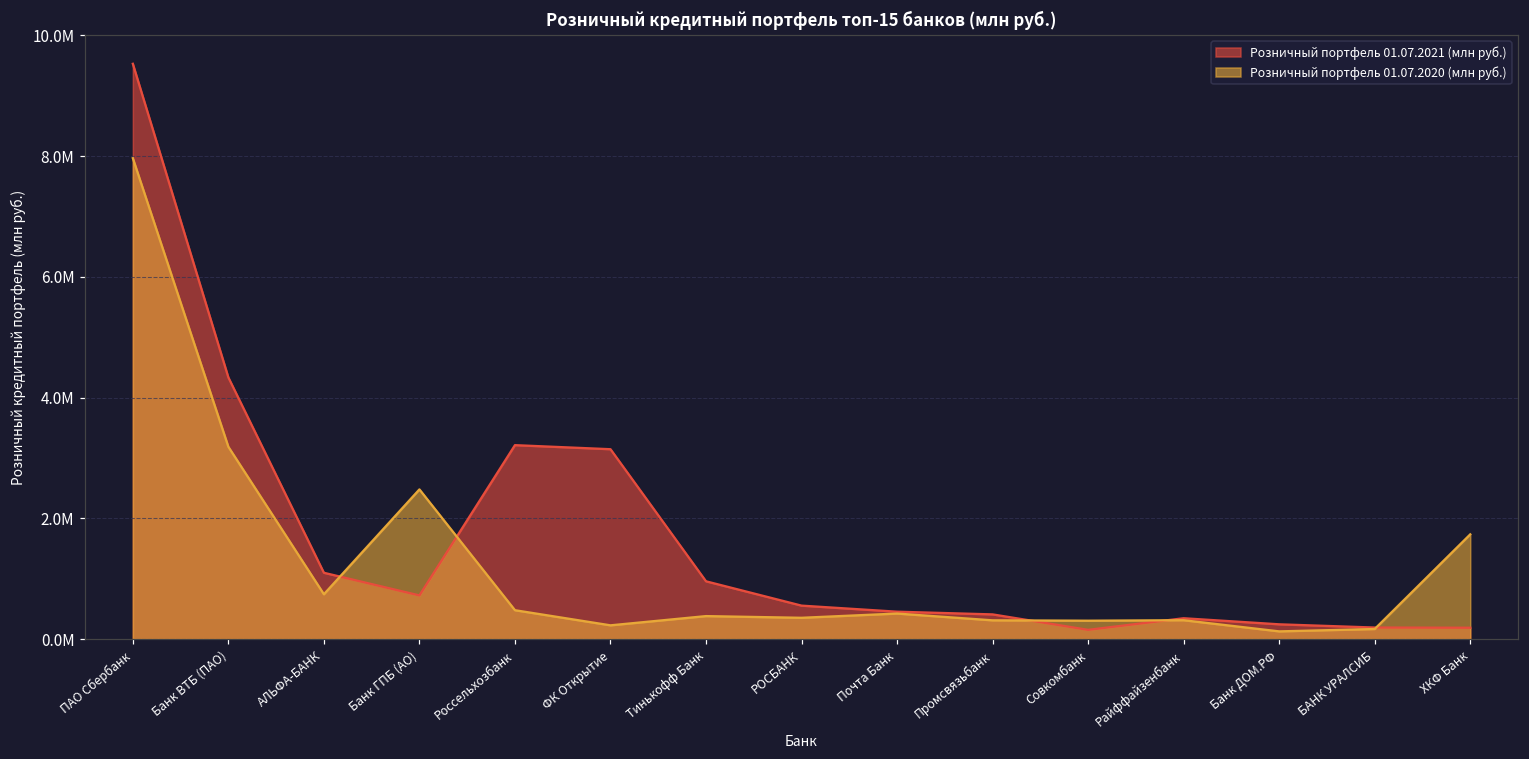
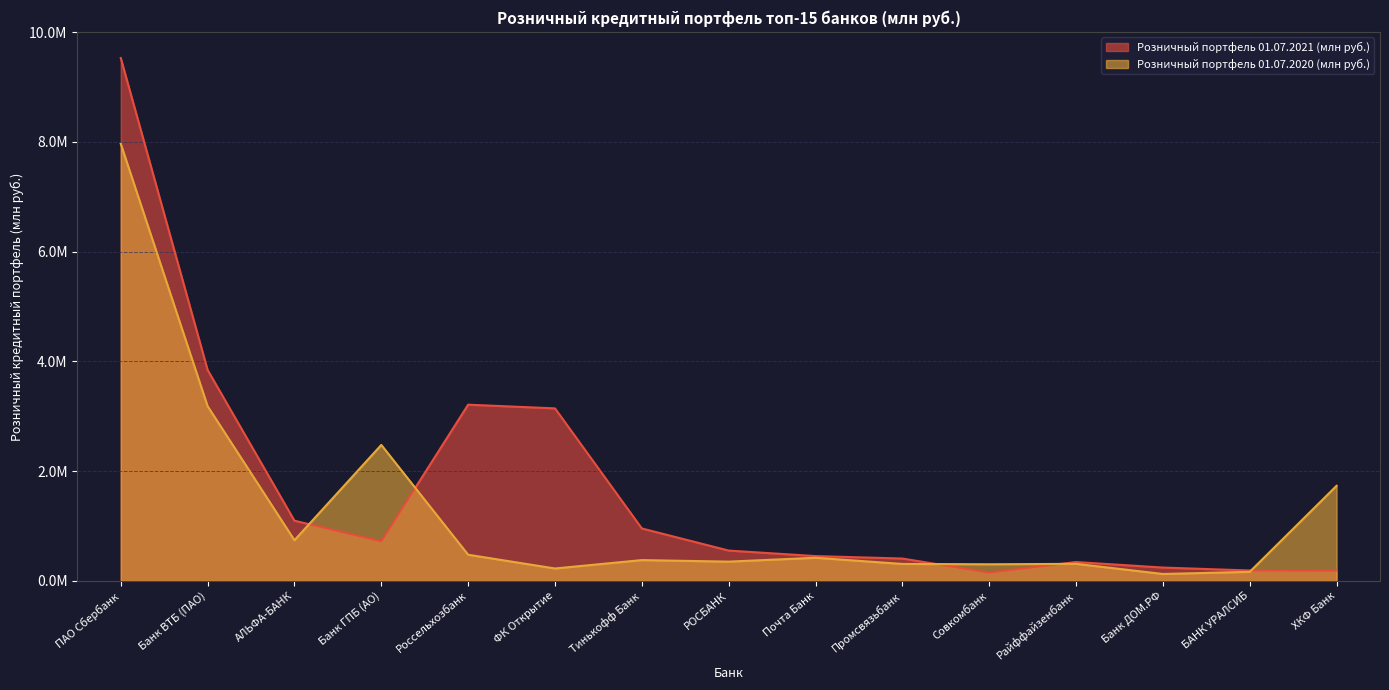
Розничный портфель 01.07.2021 (млн руб.), Банк ВТБ (ПАО): 4300000 -> 3800000
